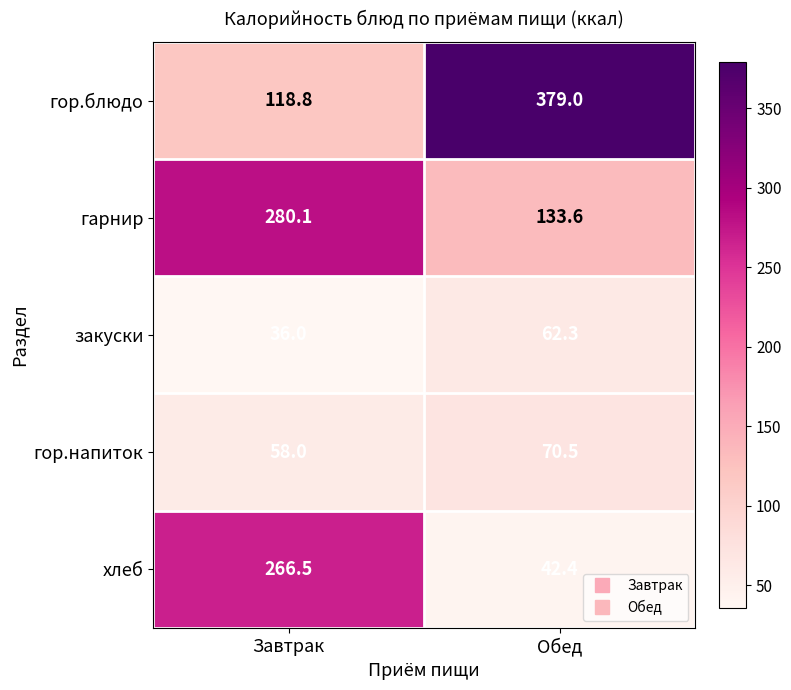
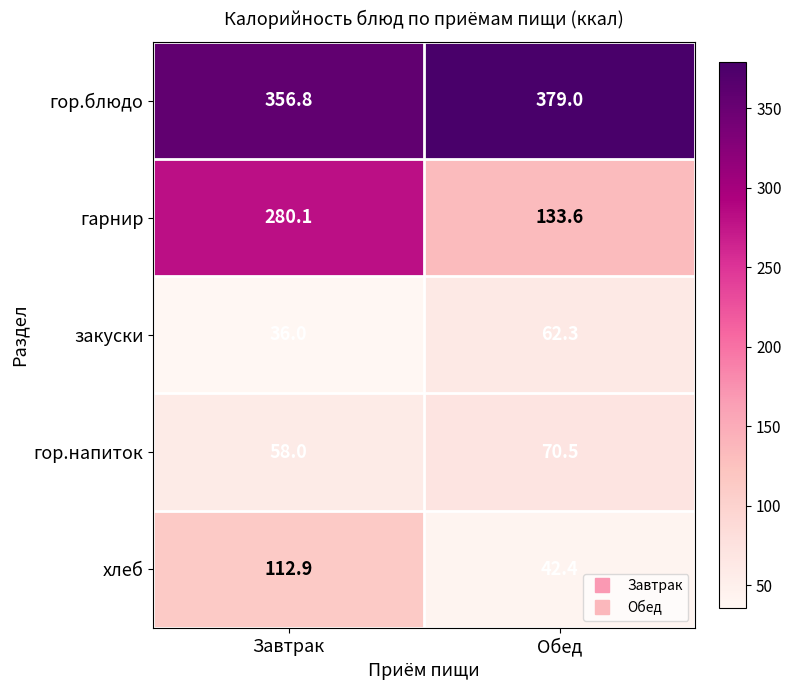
гор.блюдо, Завтрак: 118.8 -> 356.8
хлеб, Завтрак: 266.5 -> 112.9
